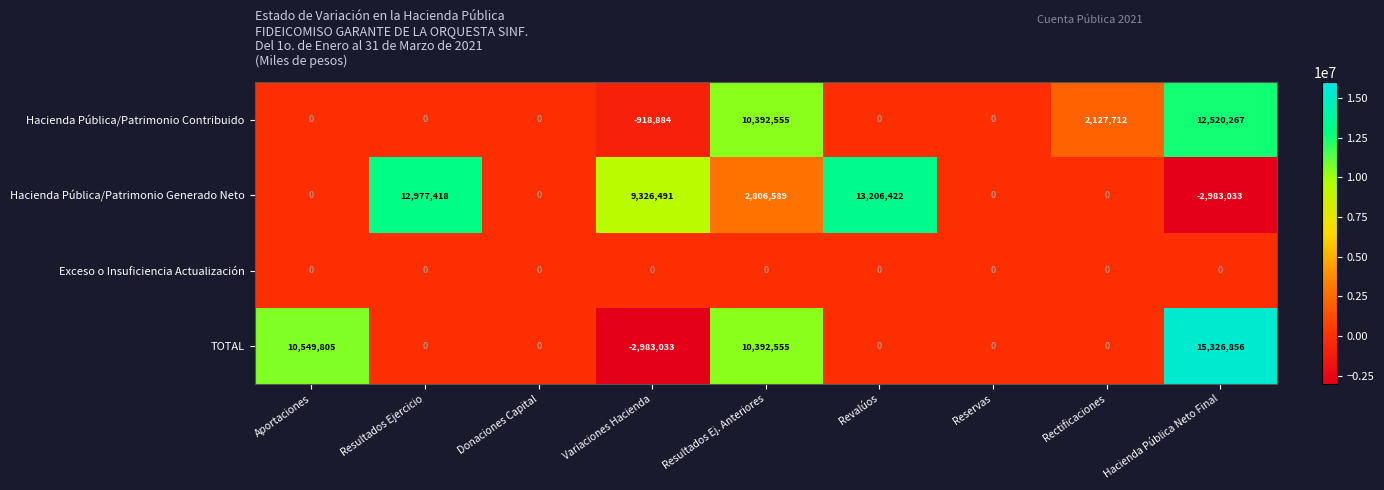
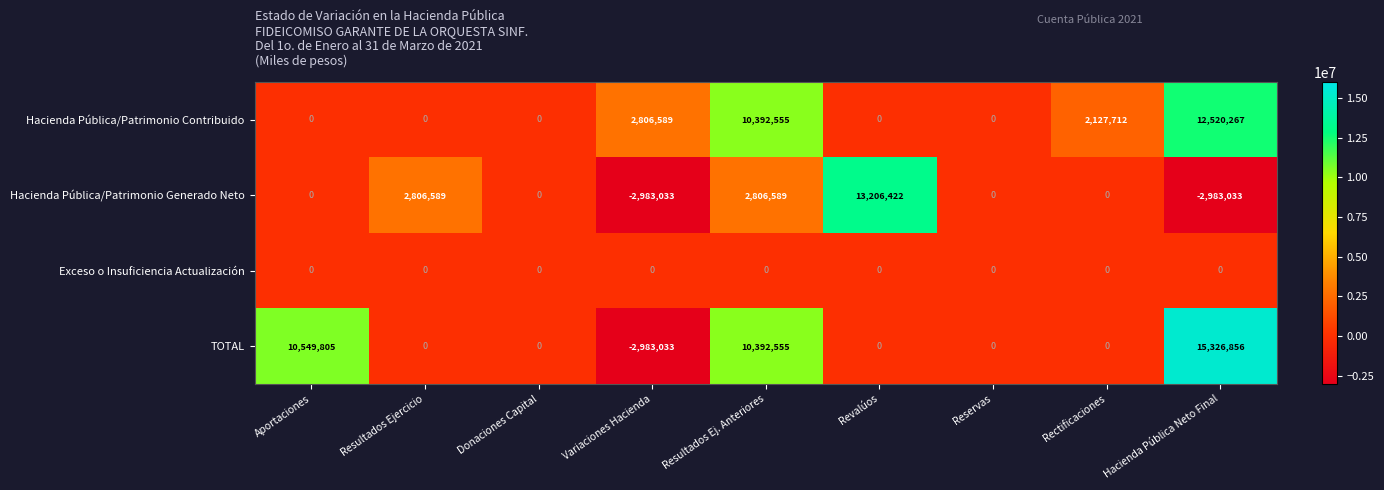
Hacienda Pública/Patrimonio Contribuido, Variaciones Hacienda: -918,884 -> 2,806,589
Hacienda Pública/Patrimonio Generado Neto, Resultados Ejercicio: 12,977,418 -> 2,806,589
Hacienda Pública/Patrimonio Generado Neto, Variaciones Hacienda: 9,326,491 -> -2,983,033
